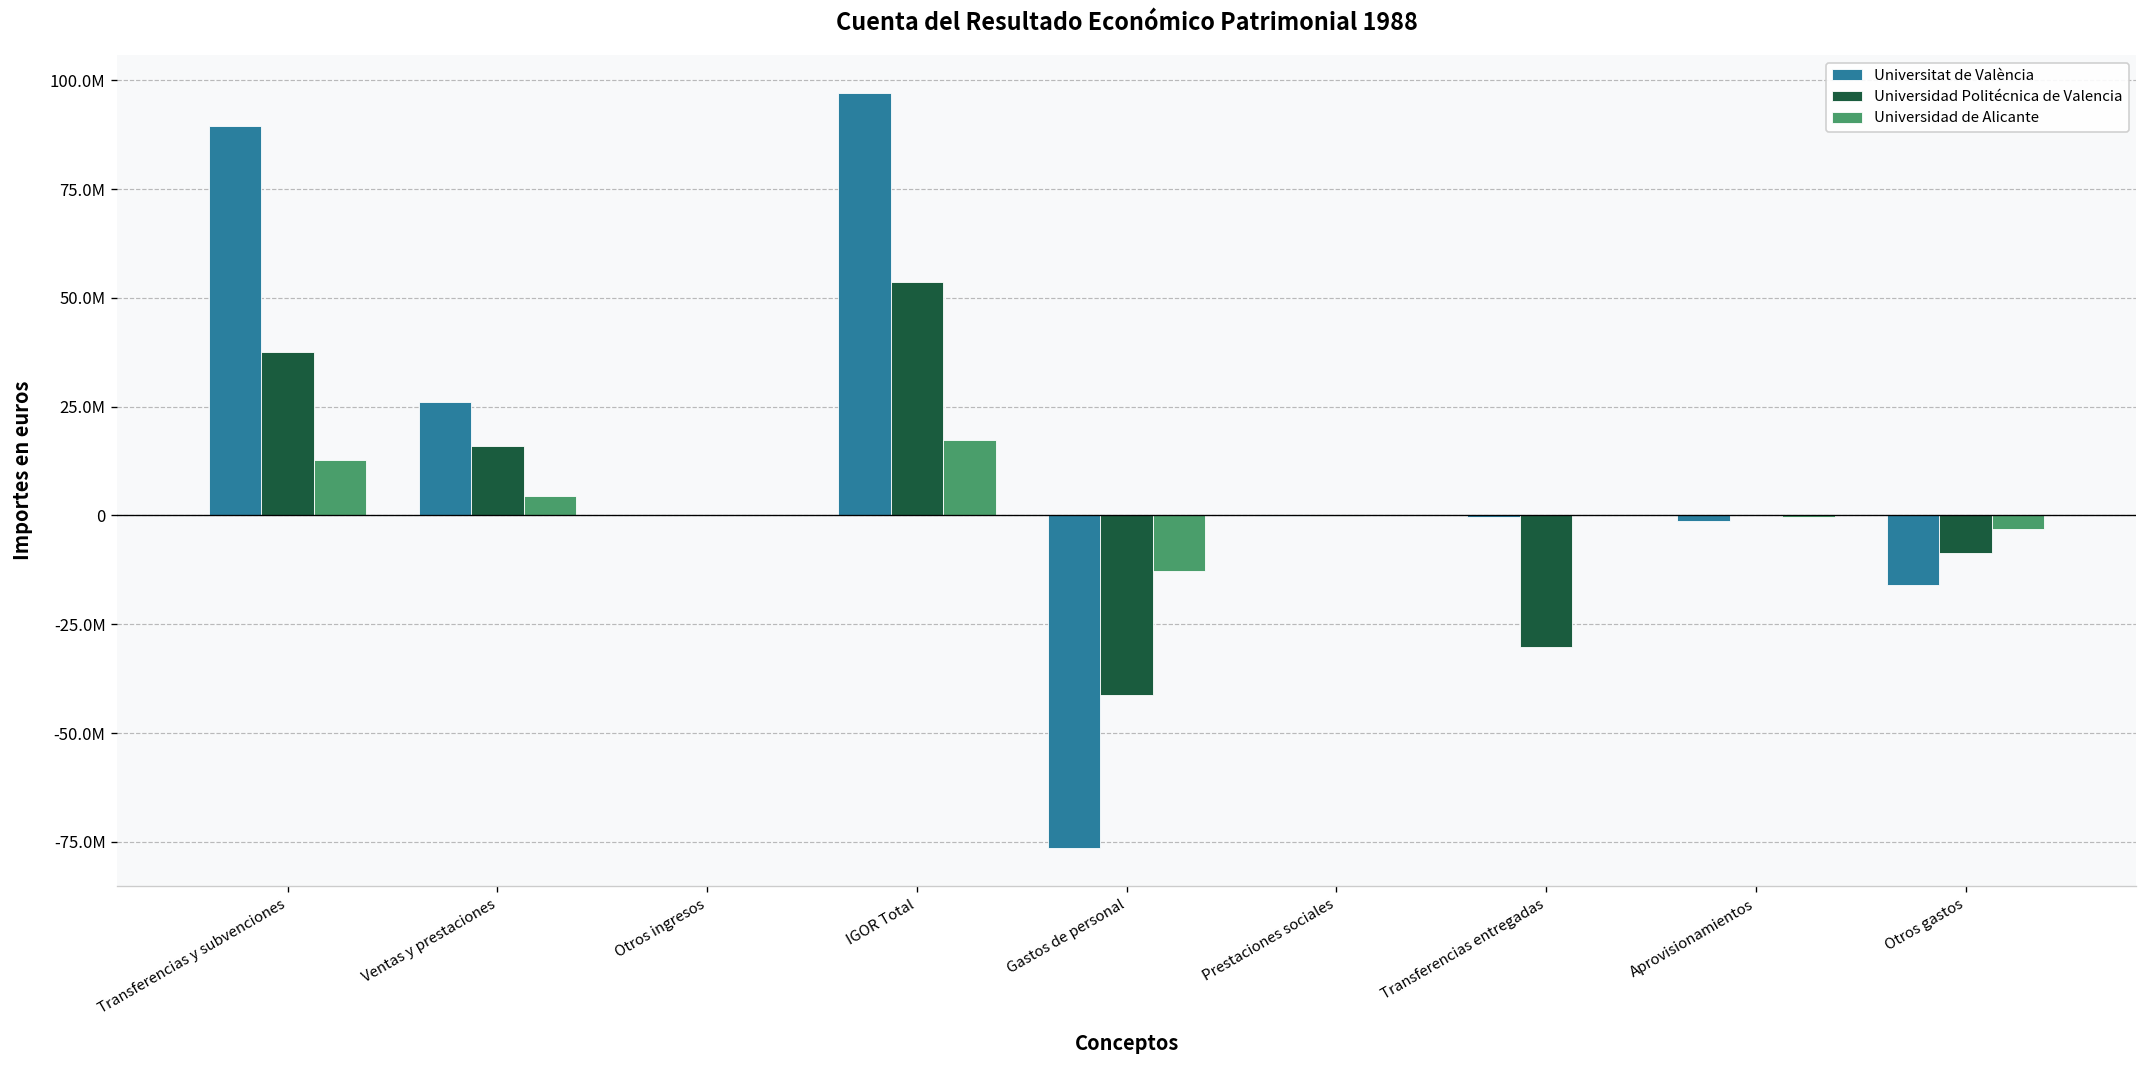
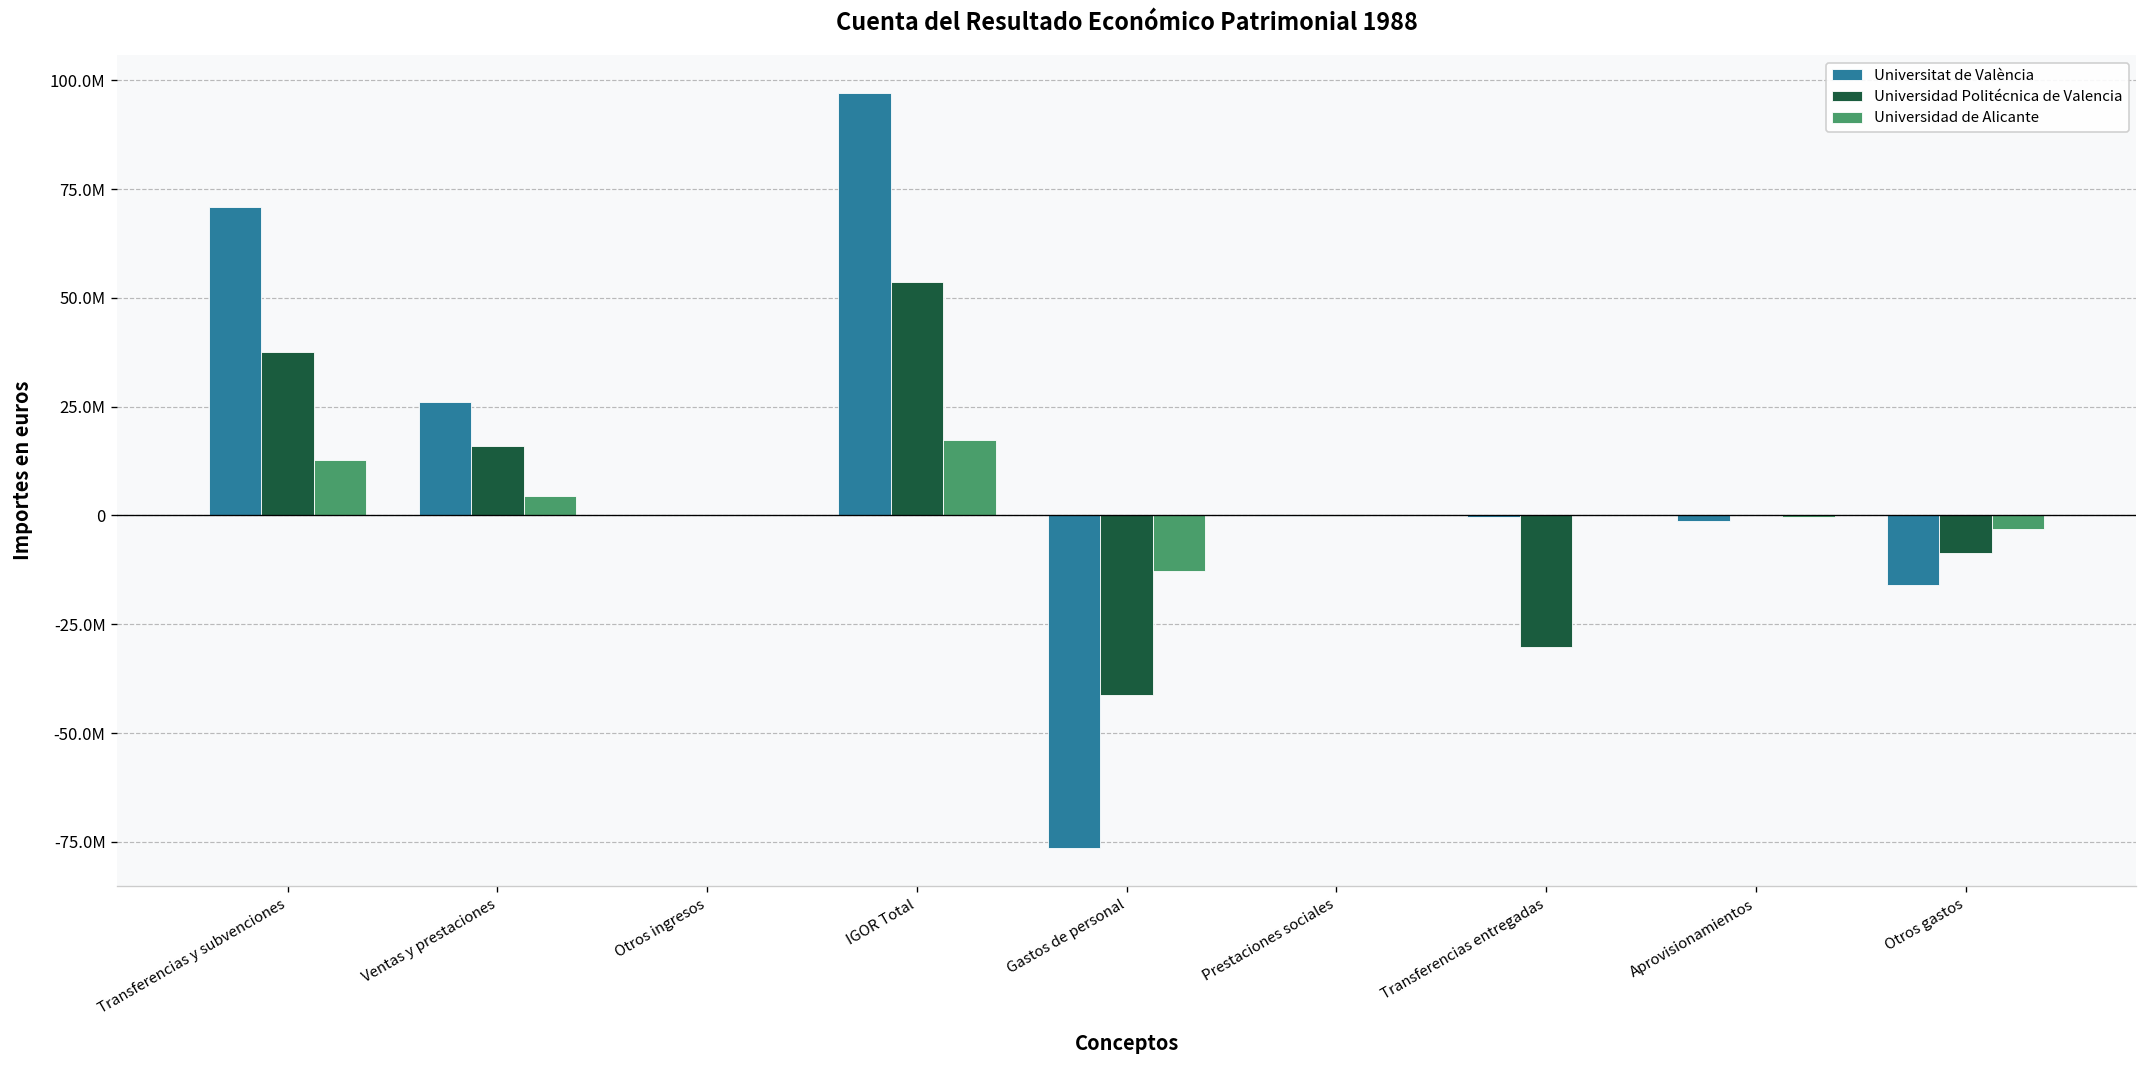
Universitat de València, Transferencias y subvenciones: 90000000 -> 71000000
